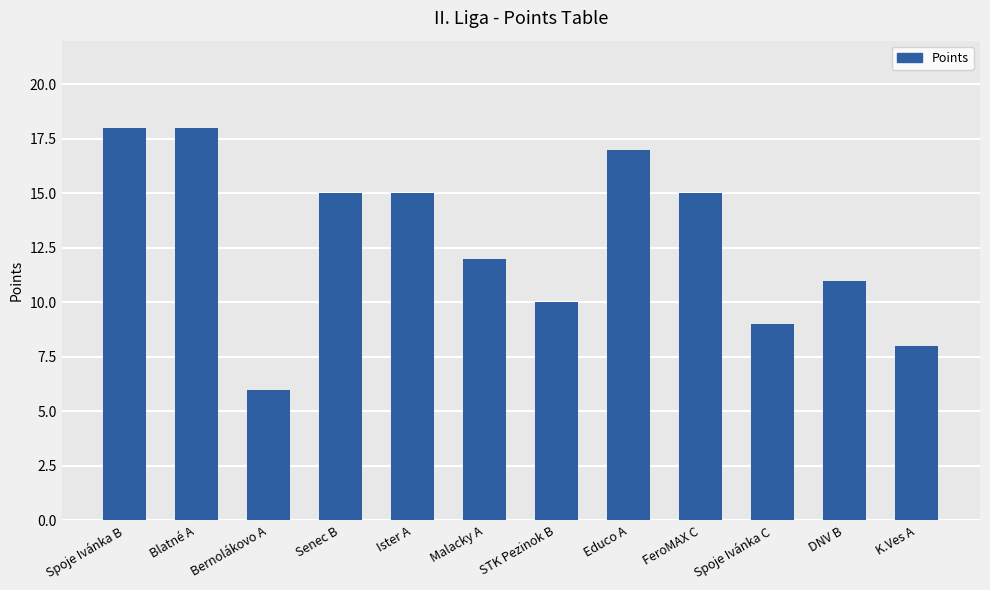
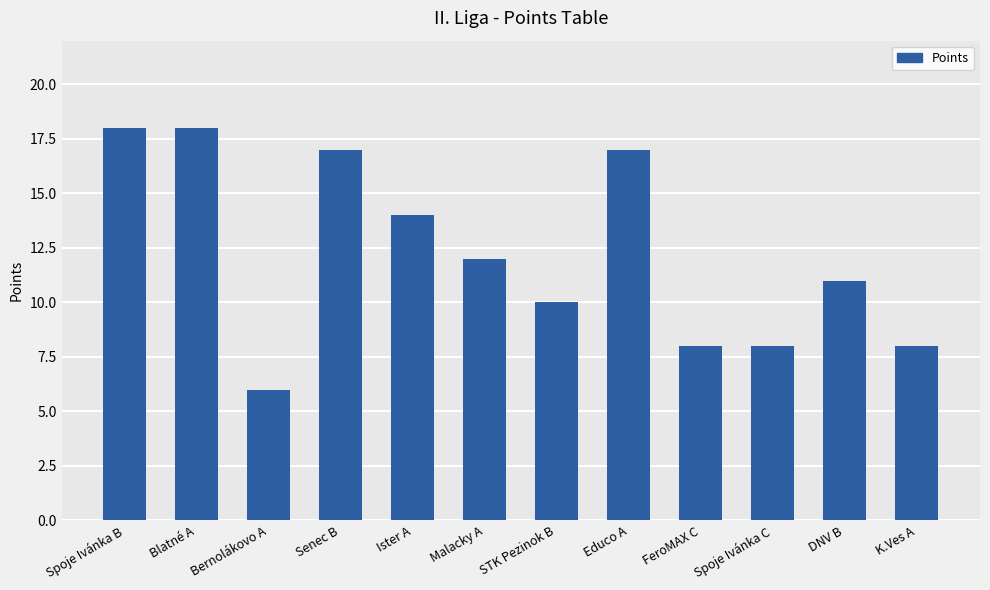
Senec B: 15 -> 17
Ister A: 15 -> 14
FeroMAX C: 15 -> 8
Spoje Ivánka C: 9 -> 8
